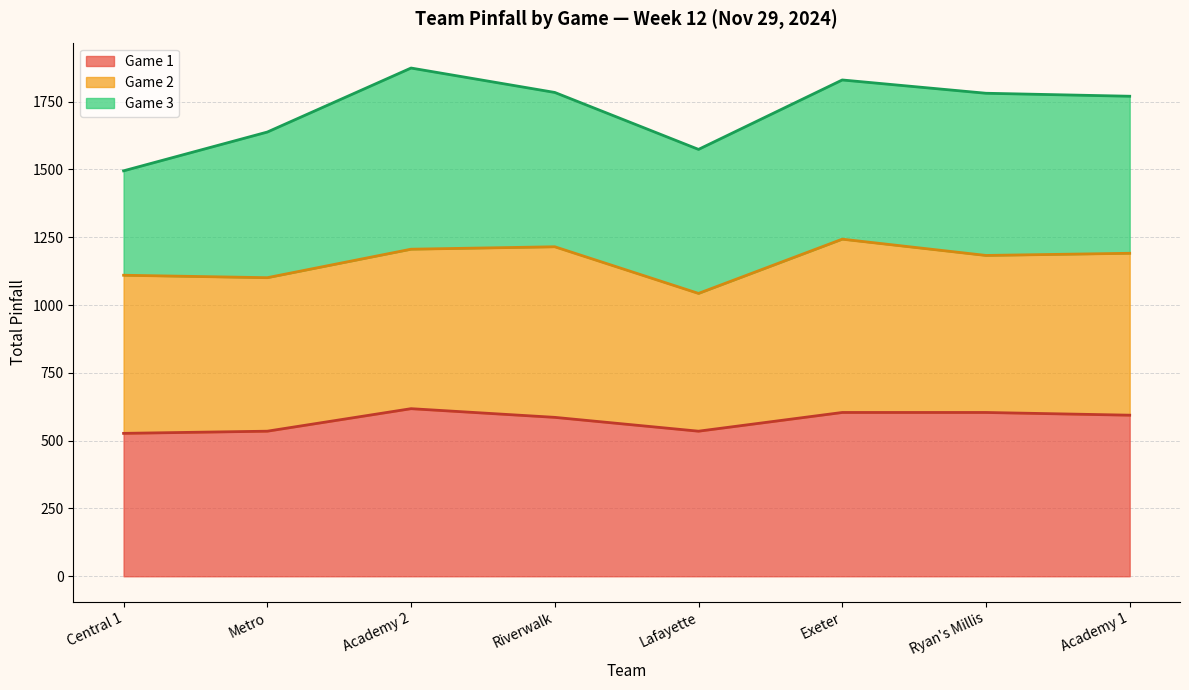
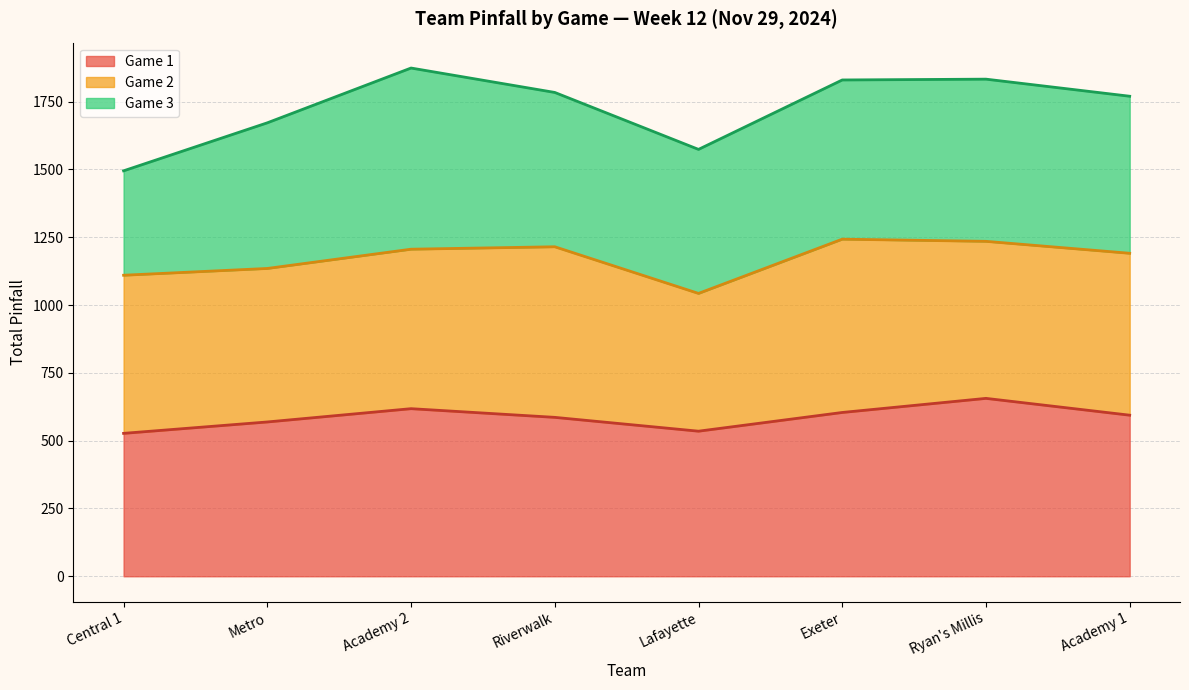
Game 1, Metro: 540 -> 570
Game 1, Ryan's Millis: 600 -> 660
